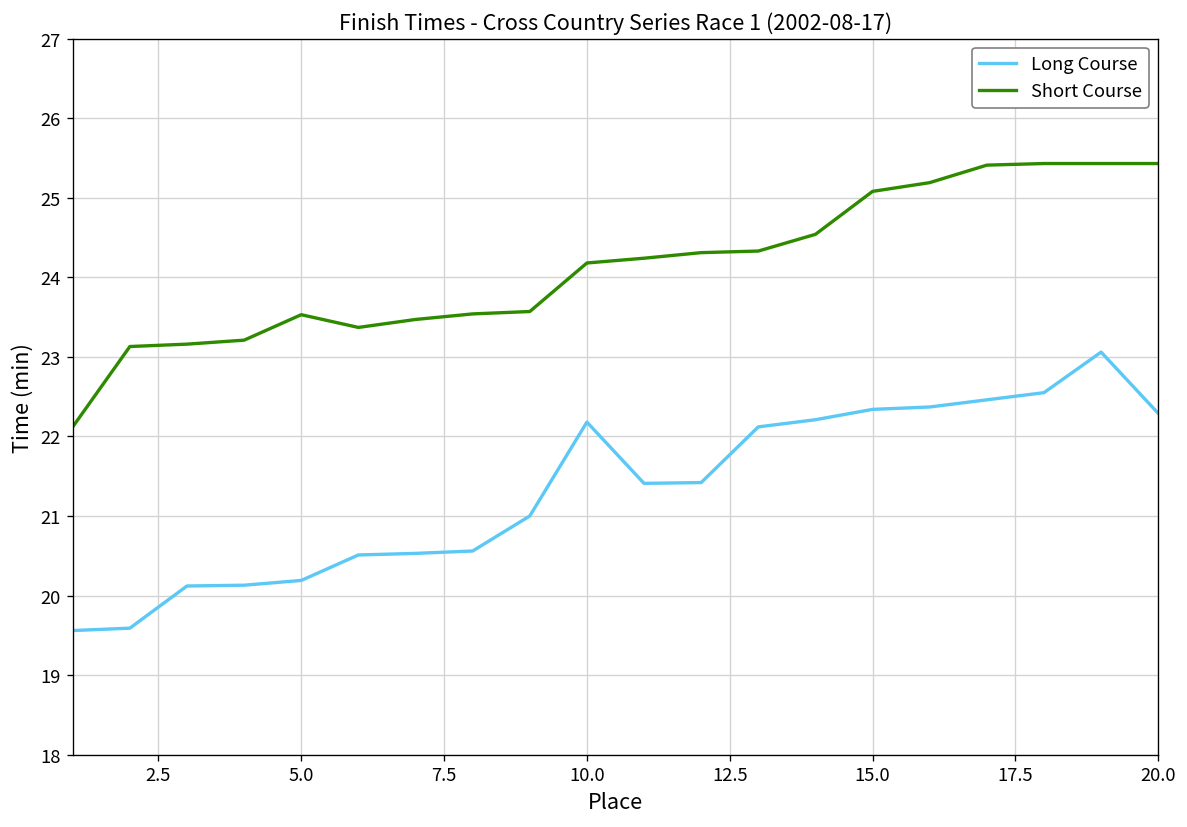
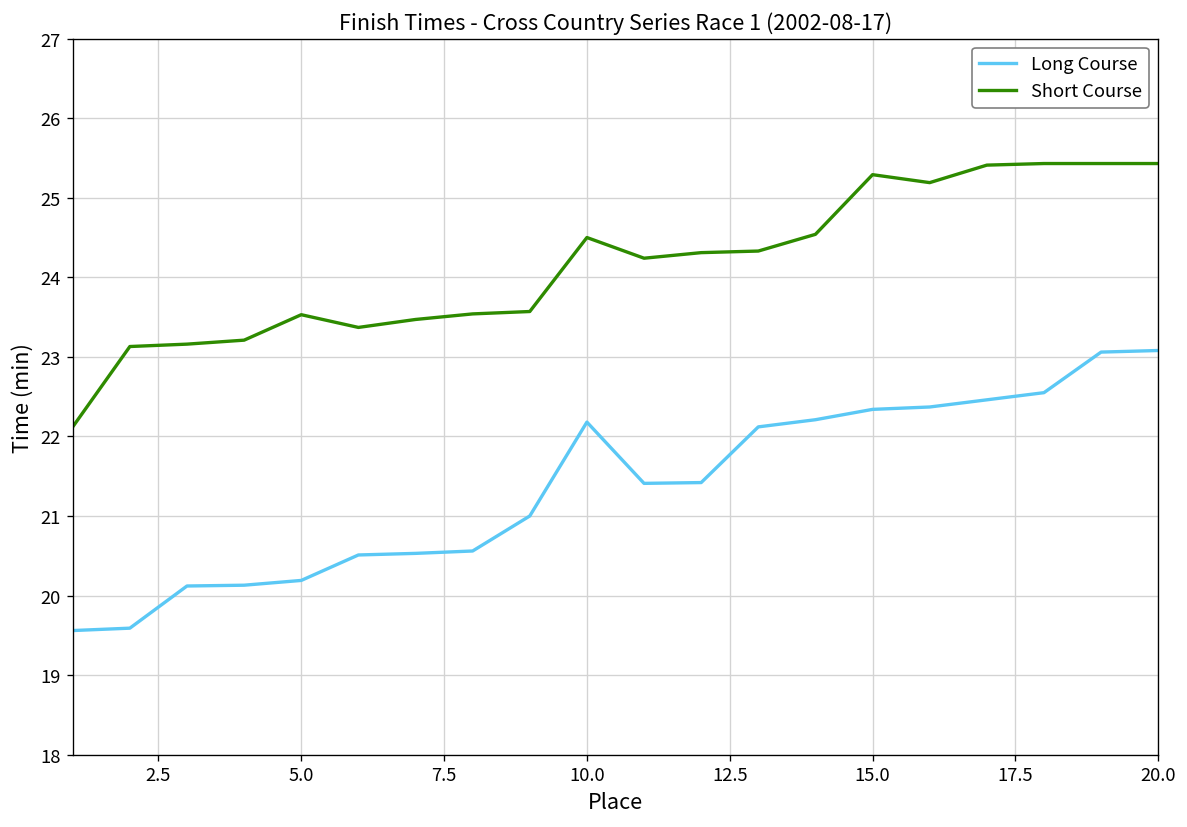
Short Course, 10.0: 24.2 -> 24.5
Short Course, 15.0: 25.1 -> 25.3
Long Course, 20.0: 22.3 -> 23.1
